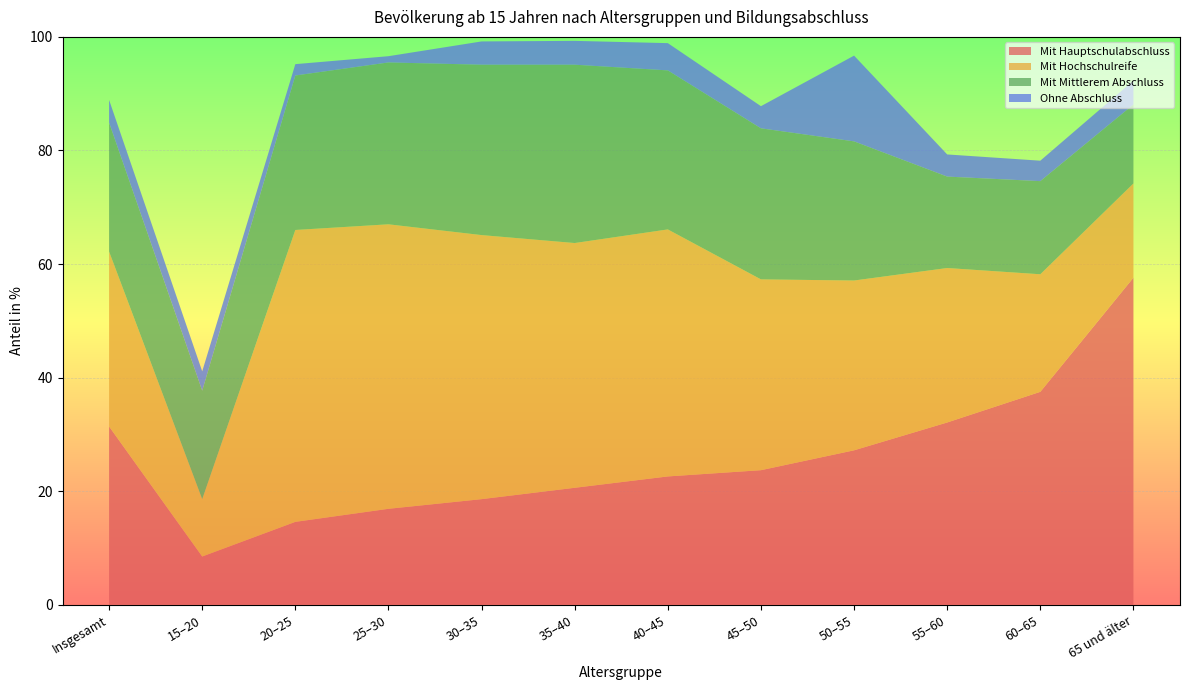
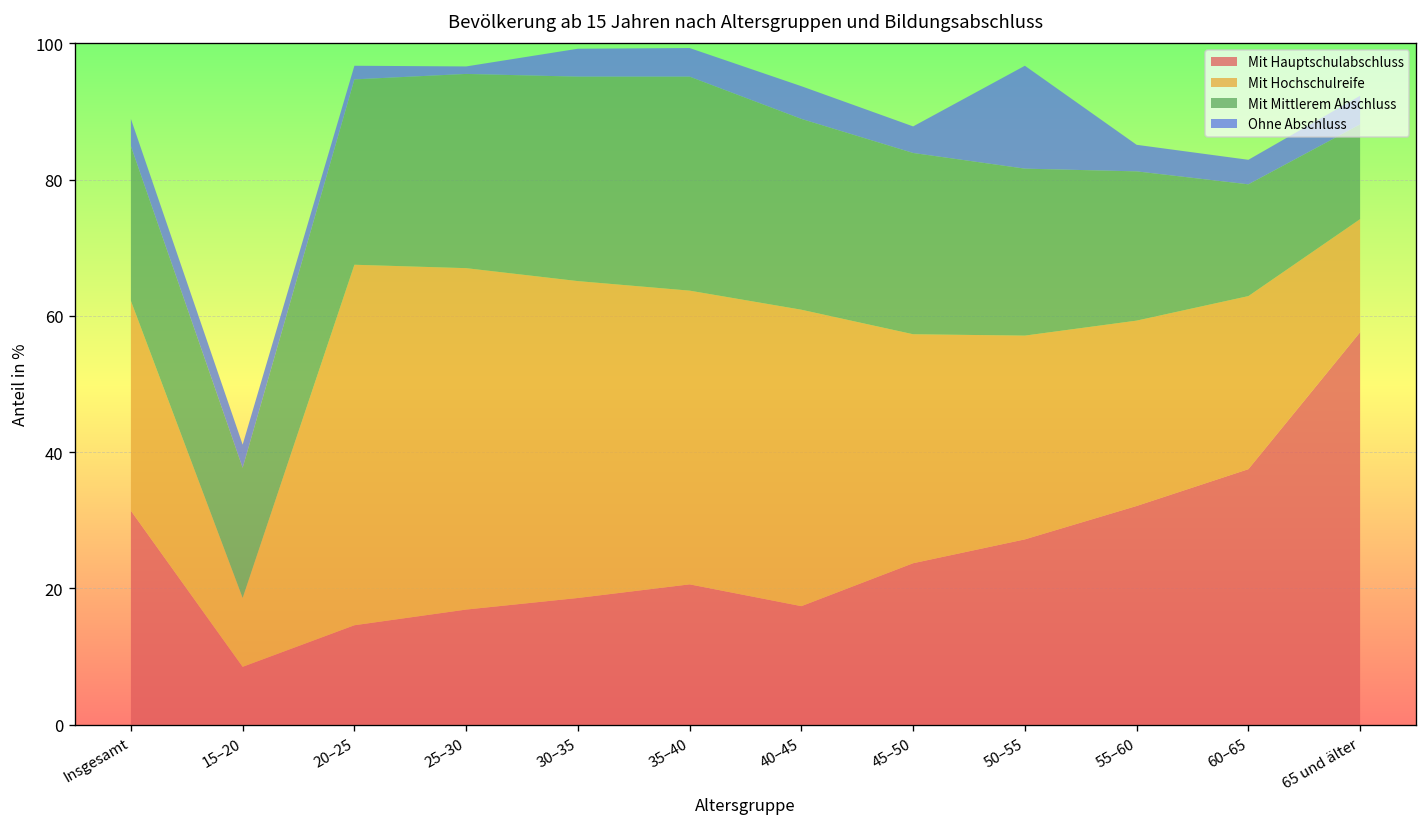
Mit Hochschulreife, 20–25: 51 -> 53
Mit Hauptschulabschluss, 40–45: 23 -> 17
Mit Mittlerem Abschluss, 55–60: 16 -> 22
Mit Hochschulreife, 60–65: 21 -> 25
